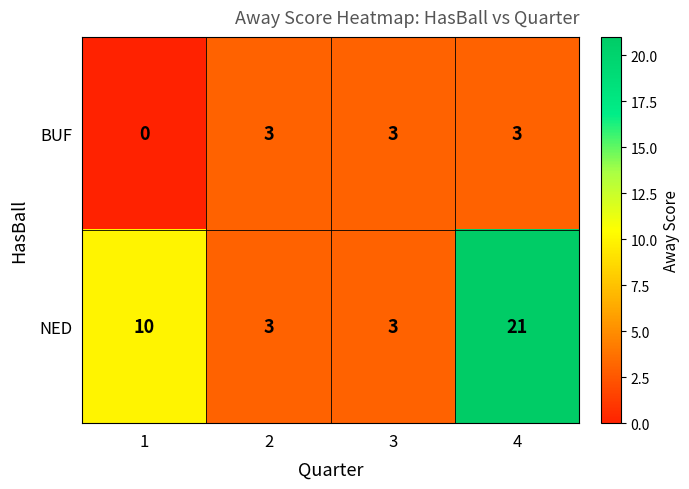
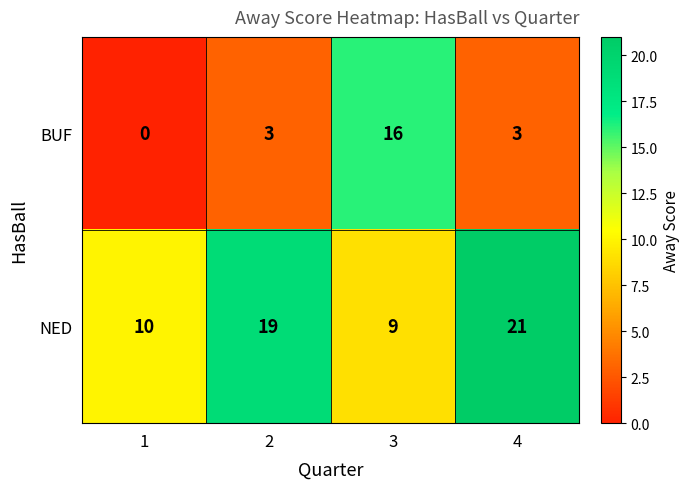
BUF, 3: 3 -> 16
NED, 2: 3 -> 19
NED, 3: 3 -> 9
